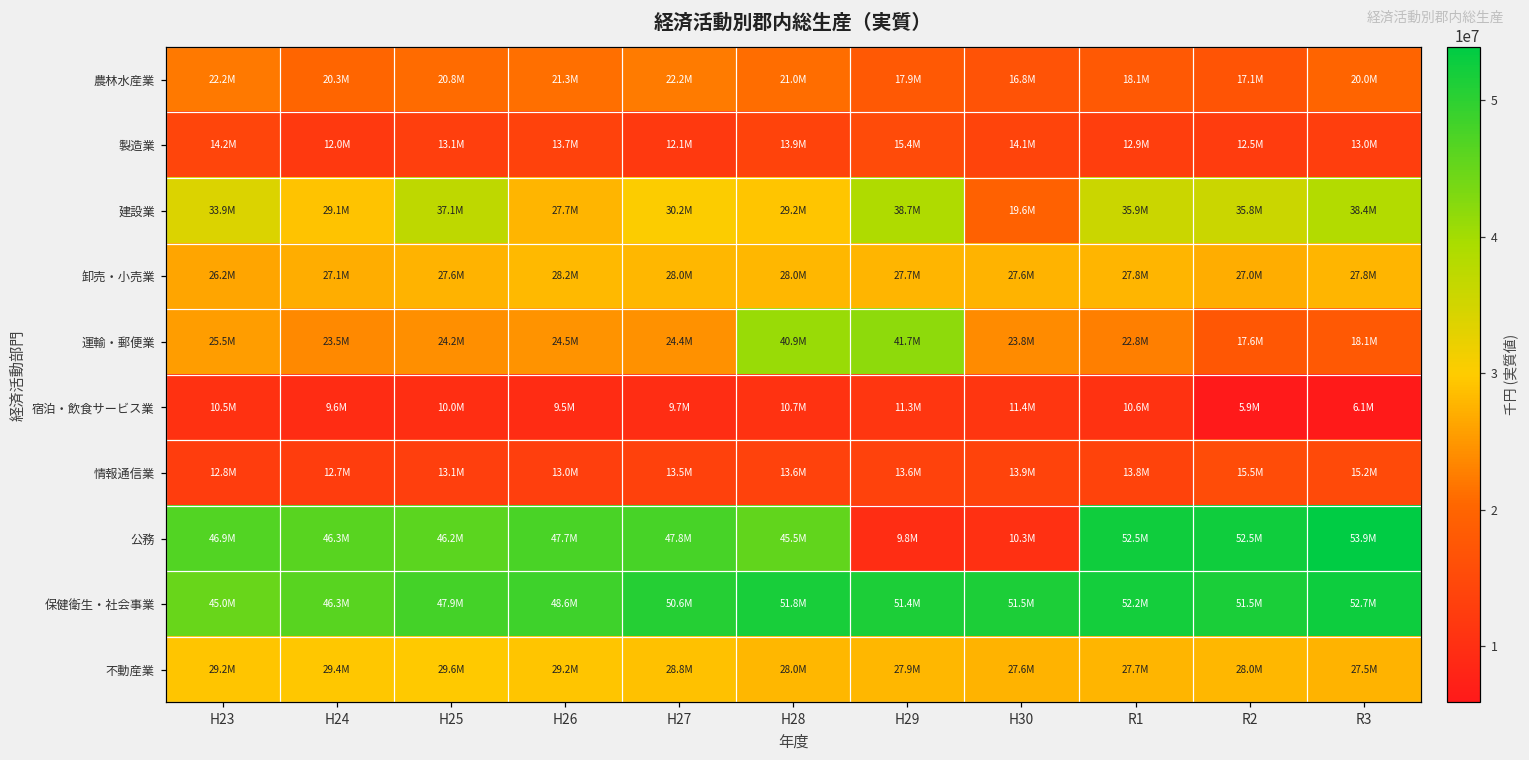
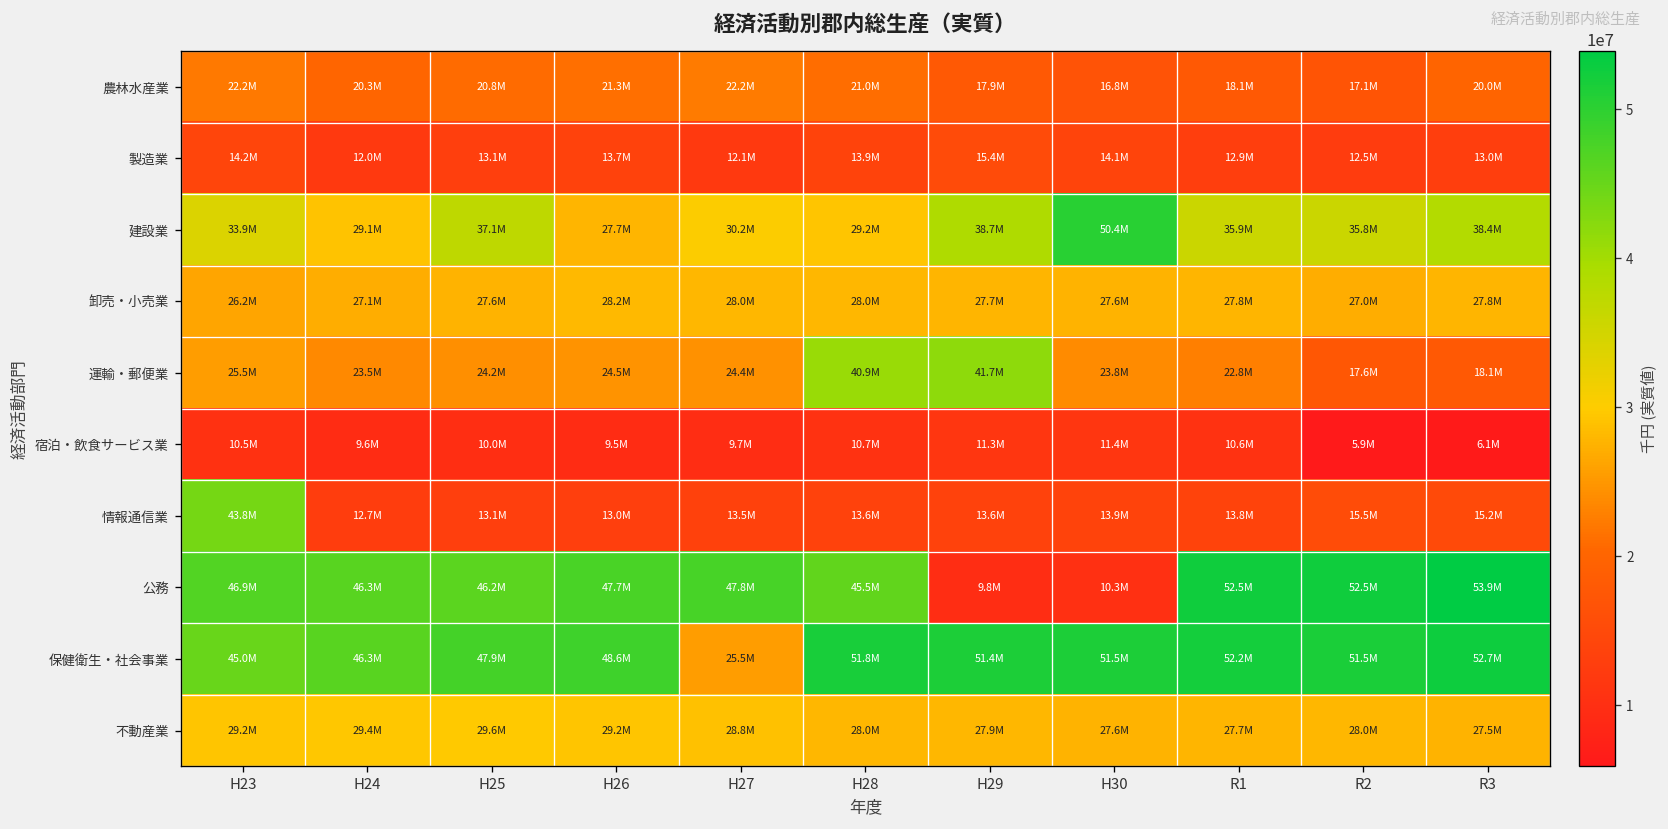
建設業, H30: 19.6M -> 50.4M
情報通信業, H23: 12.8M -> 43.8M
保健衛生・社会事業, H27: 50.6M -> 25.5M
